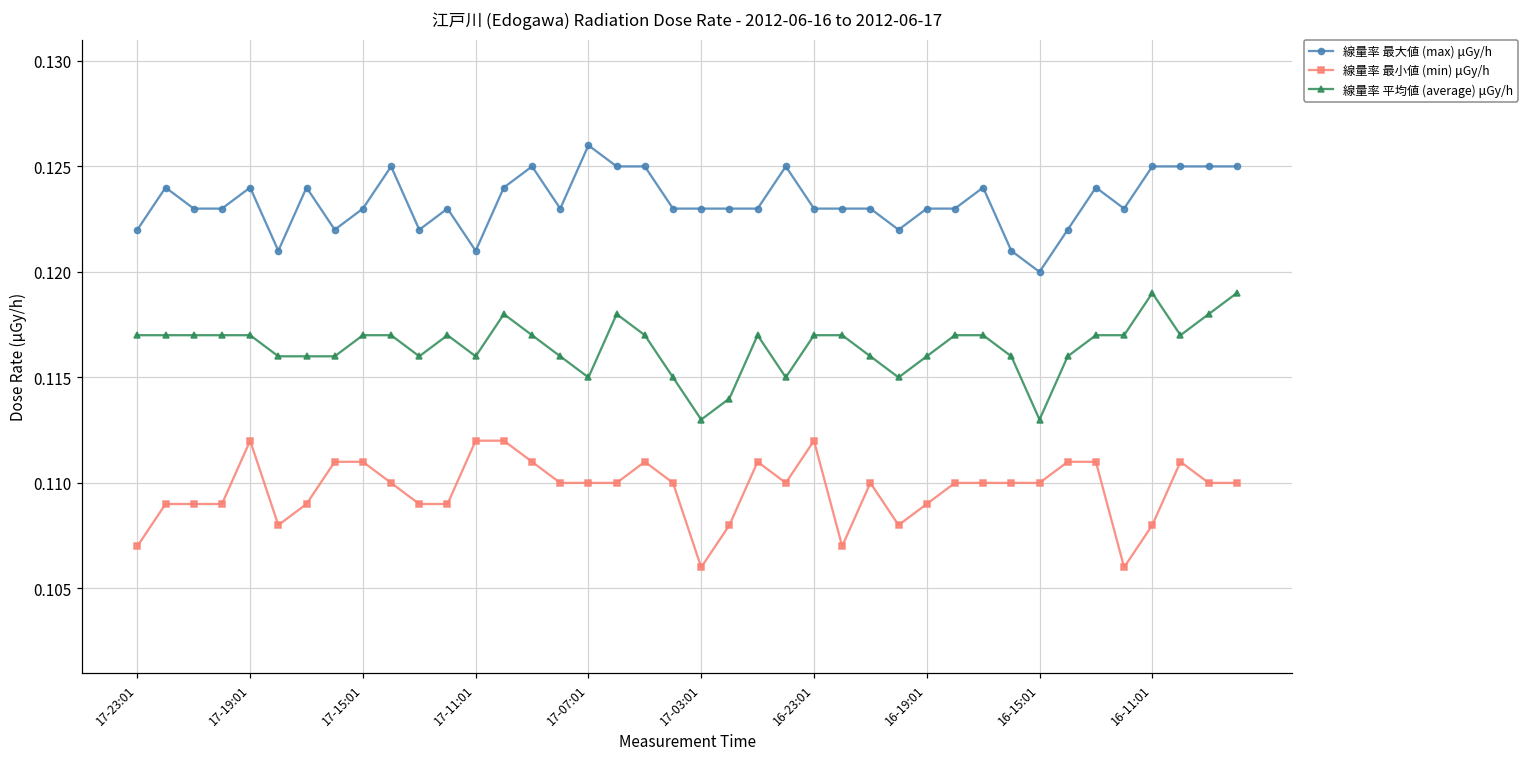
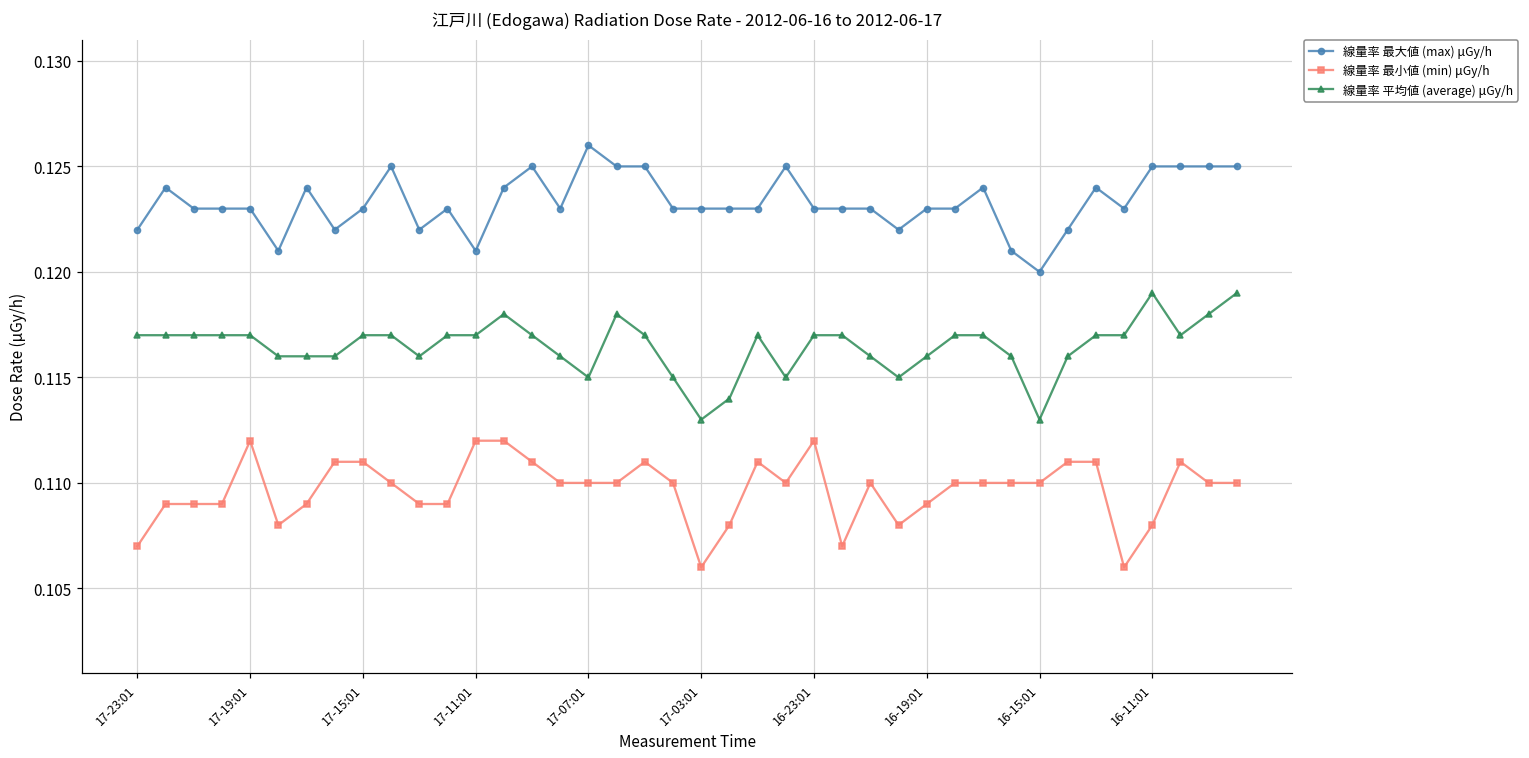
線量率 最大値 (max) μGy/h, 17-19:01: 0.124 -> 0.123
線量率 平均値 (average) μGy/h, 17-11:01: 0.116 -> 0.117
